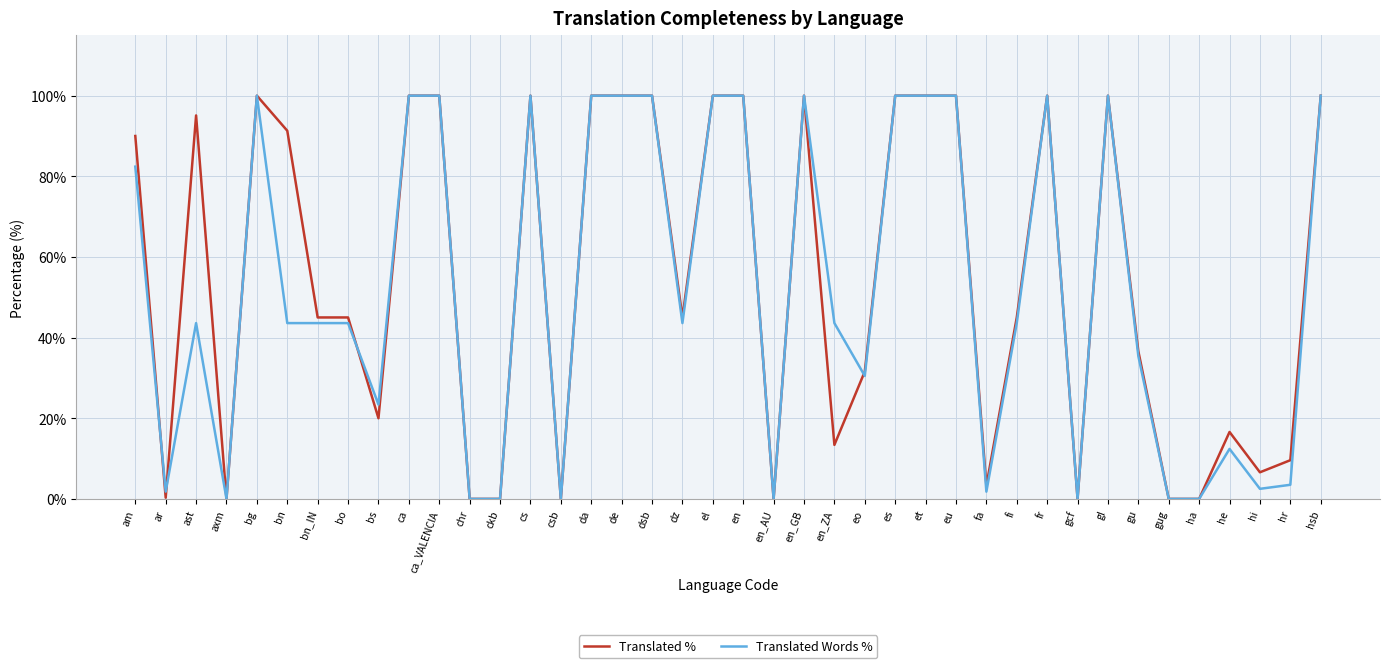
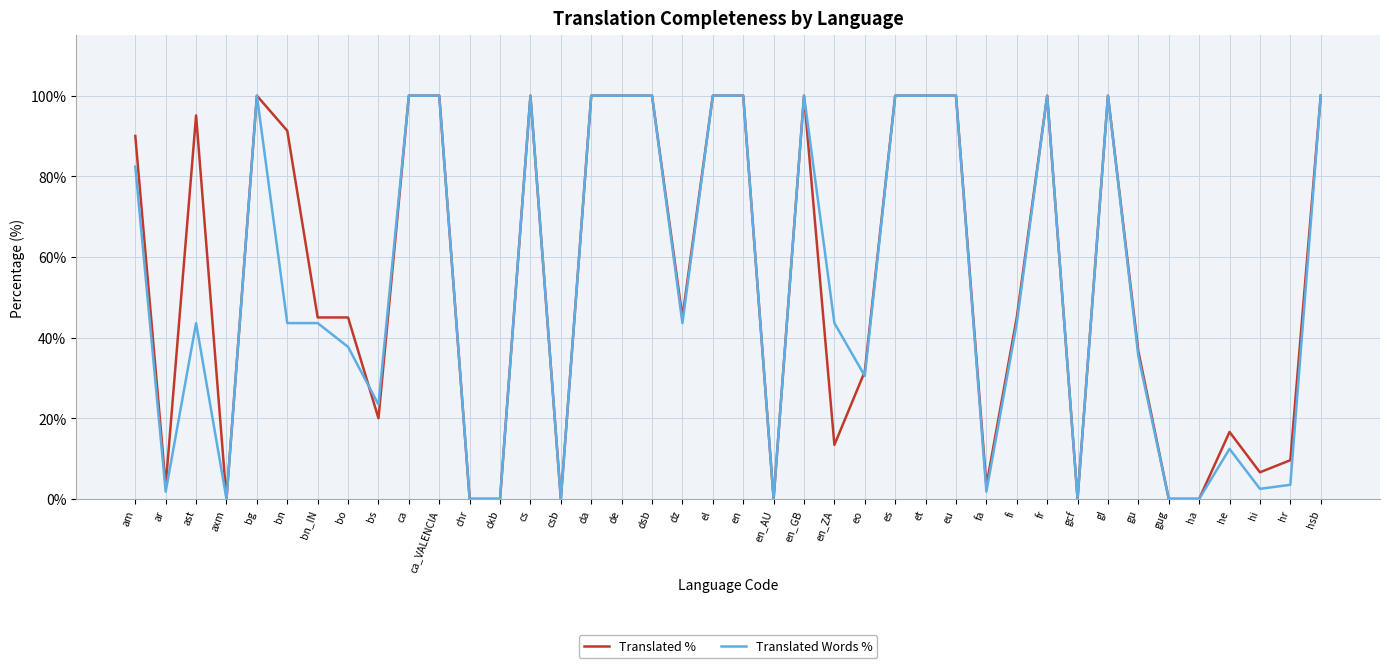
Translated %, ar: 0% -> 3%
Translated Words %, bo: 44% -> 38%
